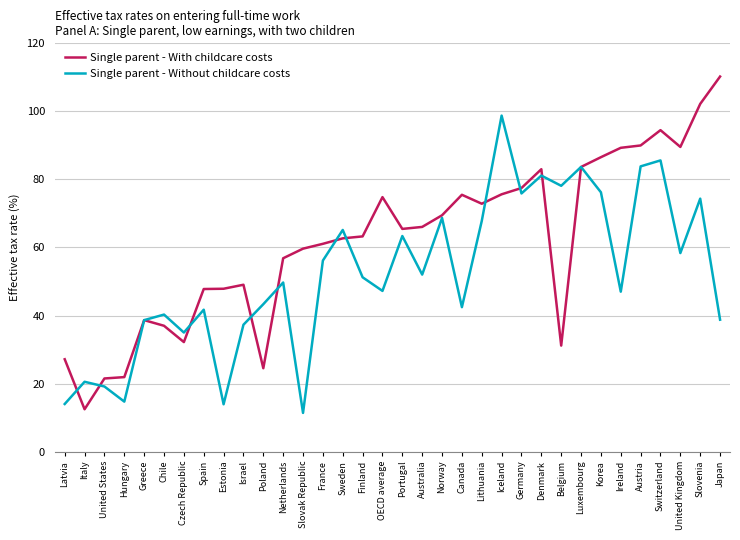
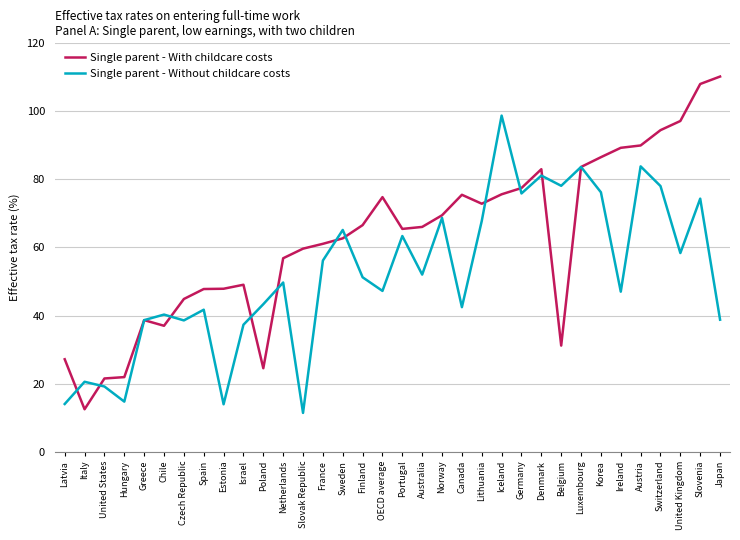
Single parent - With childcare costs, Czech Republic: 32 -> 45
Single parent - Without childcare costs, Czech Republic: 35 -> 39
Single parent - With childcare costs, Finland: 63 -> 67
Single parent - Without childcare costs, Switzerland: 86 -> 78
Single parent - With childcare costs, United Kingdom: 90 -> 97
Single parent - With childcare costs, Slovenia: 102 -> 108
